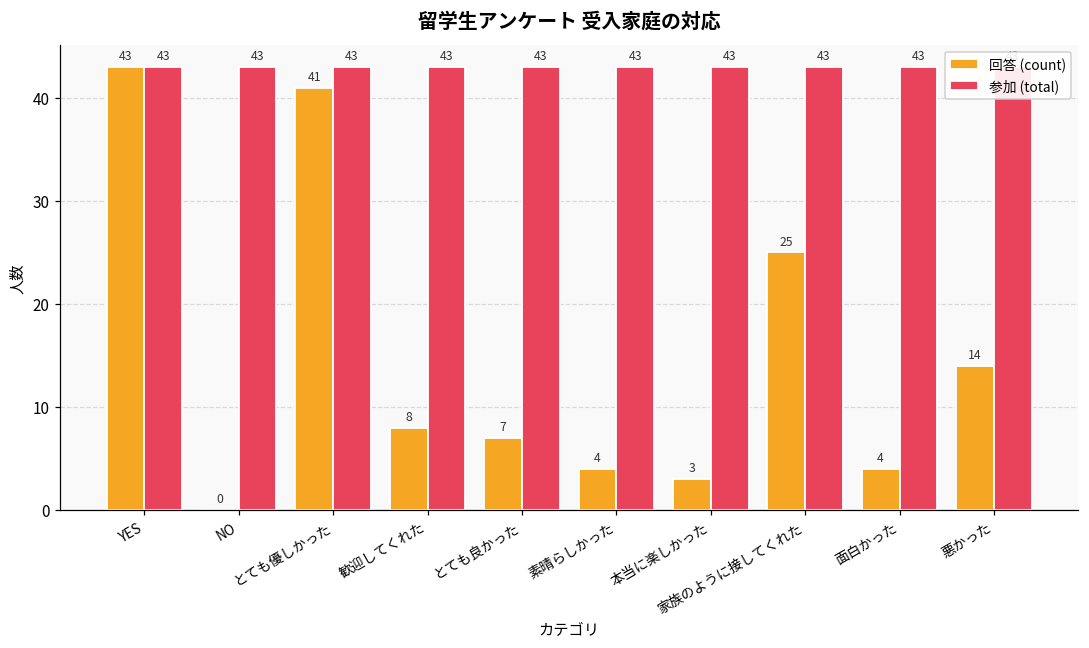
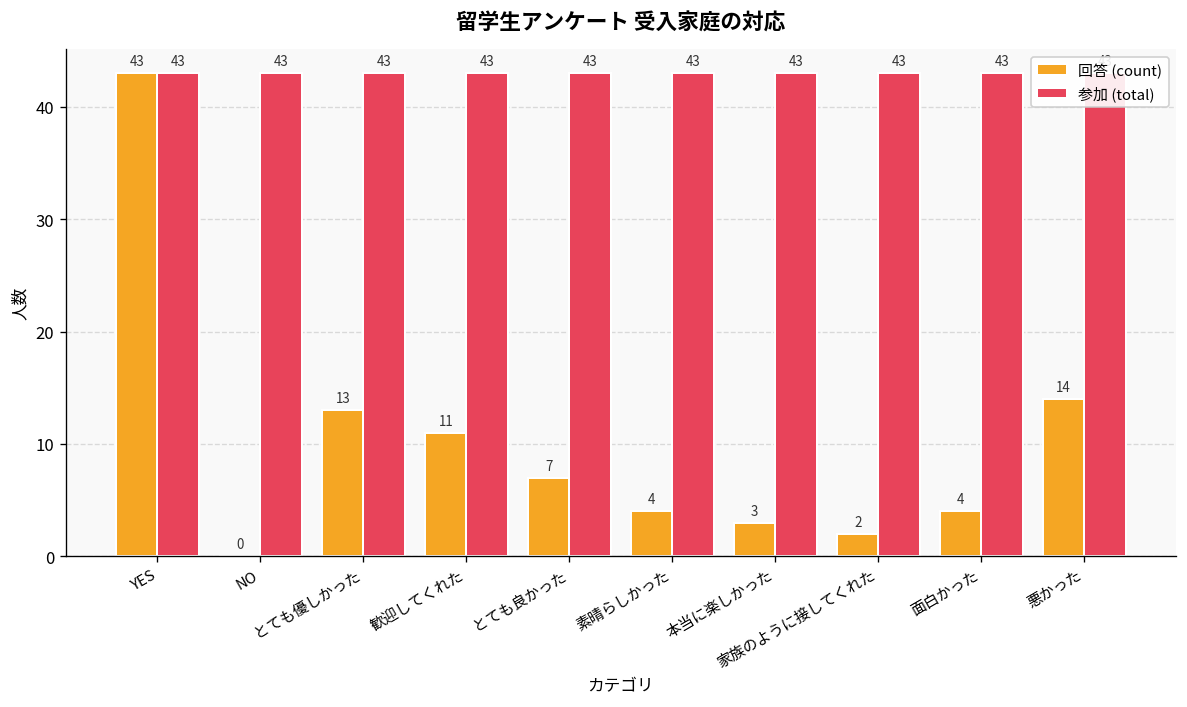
回答 (count), とても優しかった: 41 -> 13
回答 (count), 歓迎してくれた: 8 -> 11
回答 (count), 家族のように接してくれた: 25 -> 2
